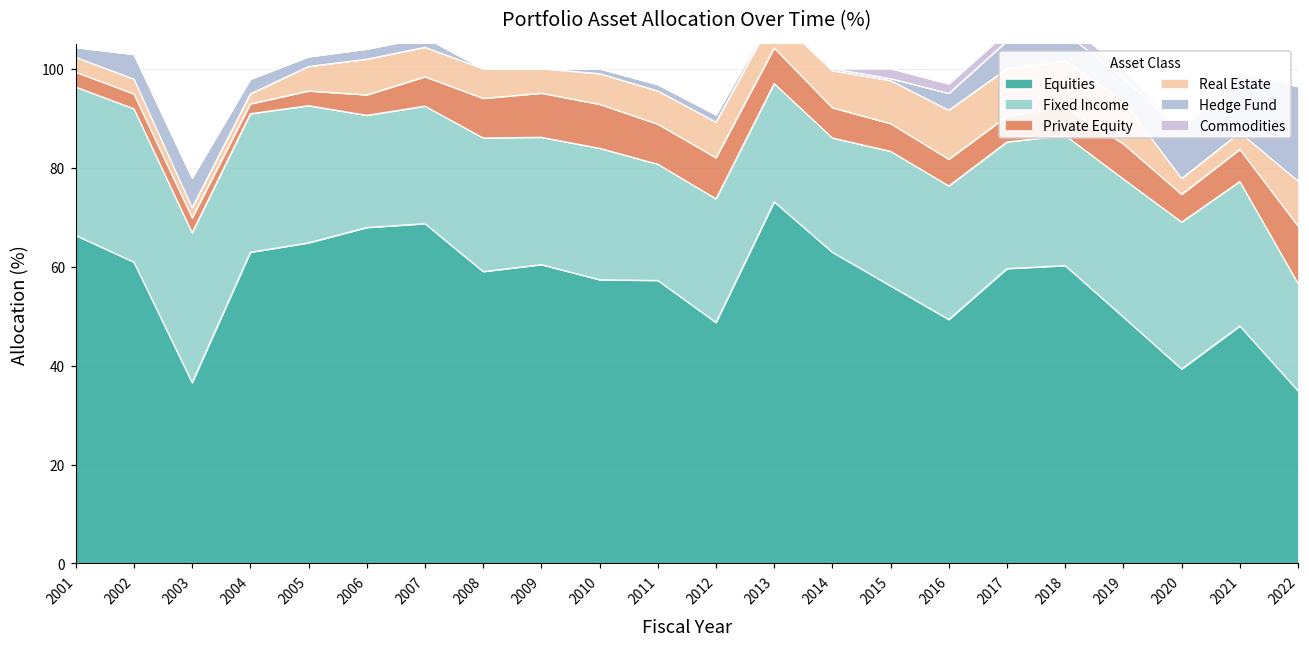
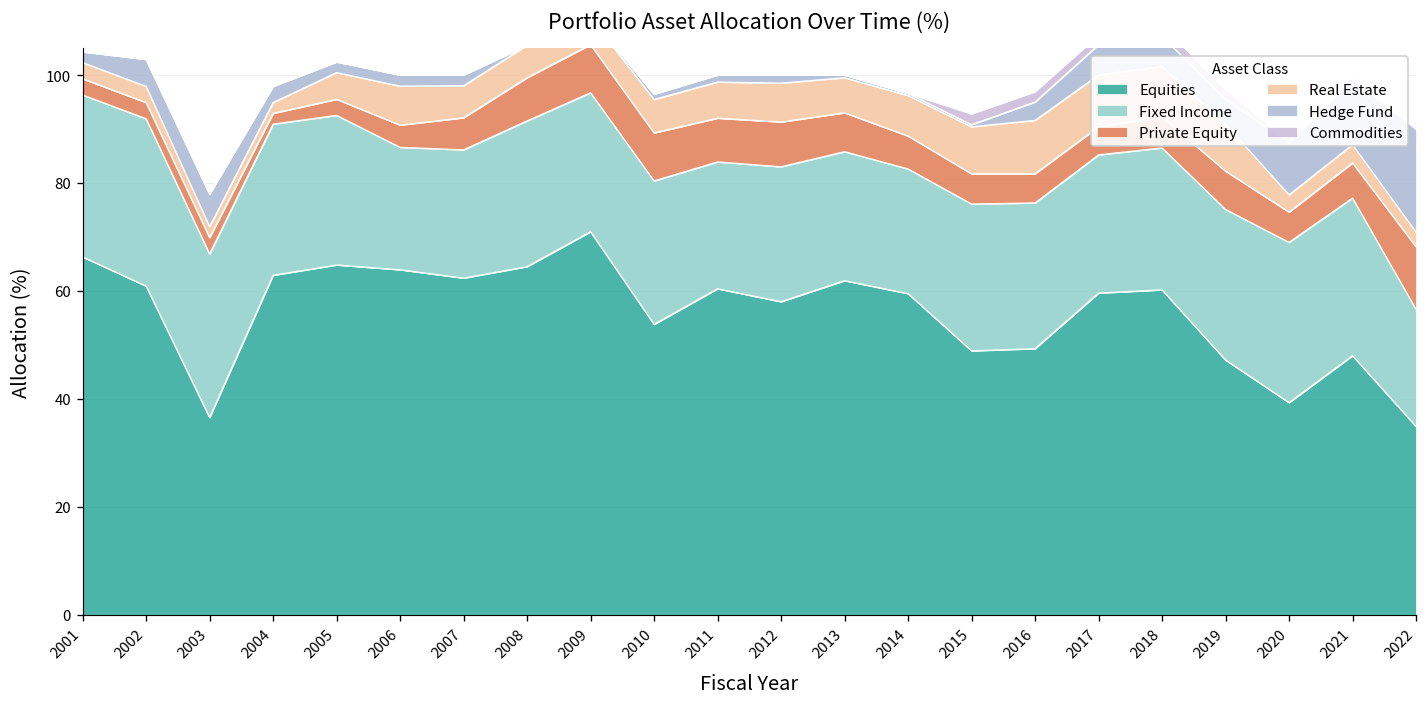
Equities, 2006: 68 -> 64
Equities, 2007: 69 -> 62
Equities, 2008: 59 -> 65
Equities, 2009: 60 -> 71
Equities, 2010: 57 -> 54
Equities, 2011: 57 -> 60
Equities, 2012: 49 -> 58
Equities, 2013: 73 -> 62
Equities, 2014: 63 -> 60
Equities, 2015: 56 -> 49
Equities, 2019: 50 -> 47
Real Estate, 2022: 9 -> 3
